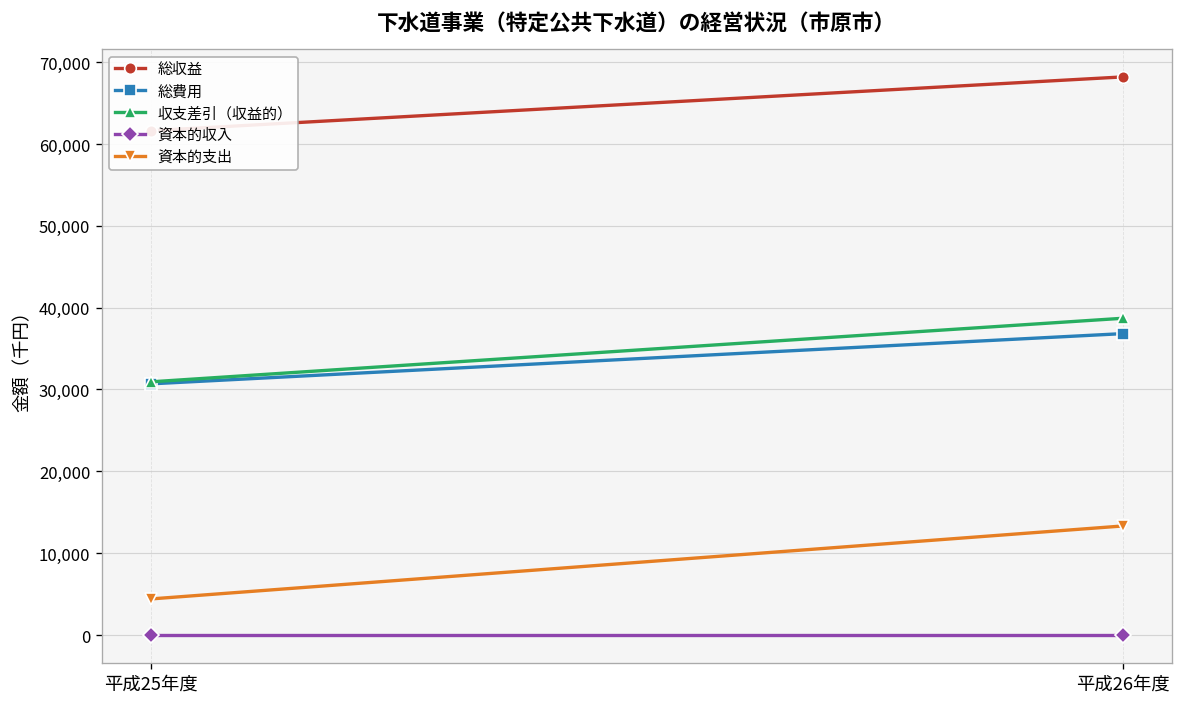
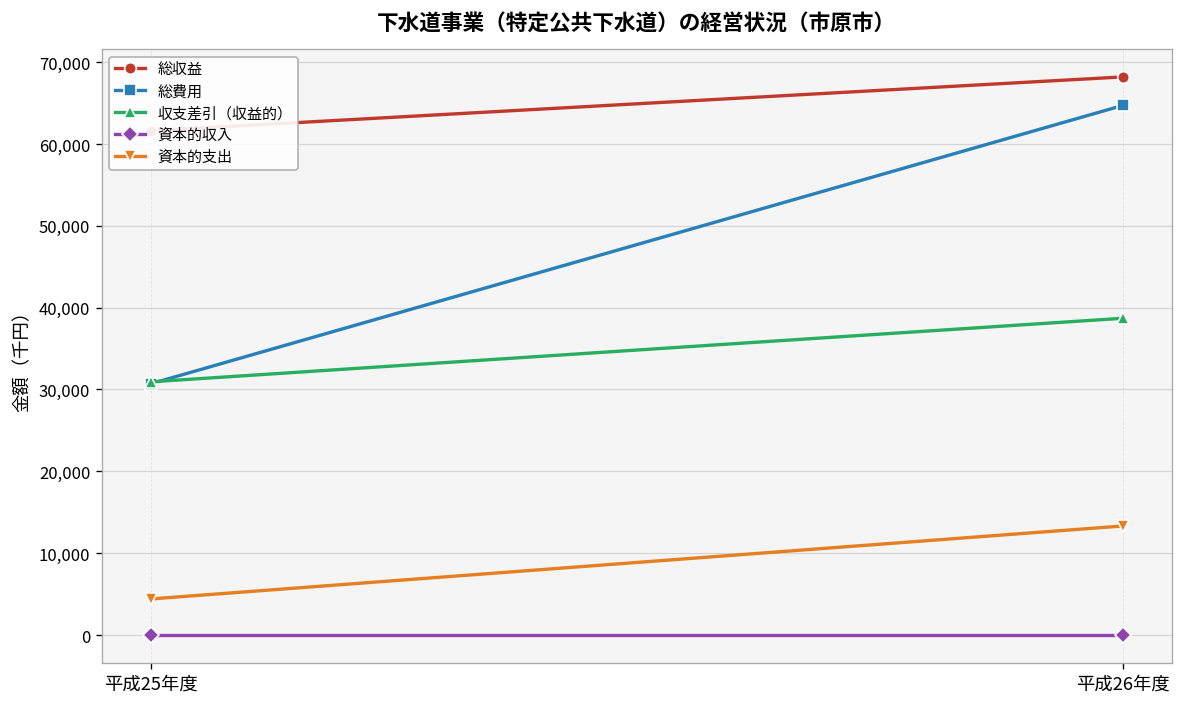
総費用, 平成26年度: 37,000 -> 65,000
